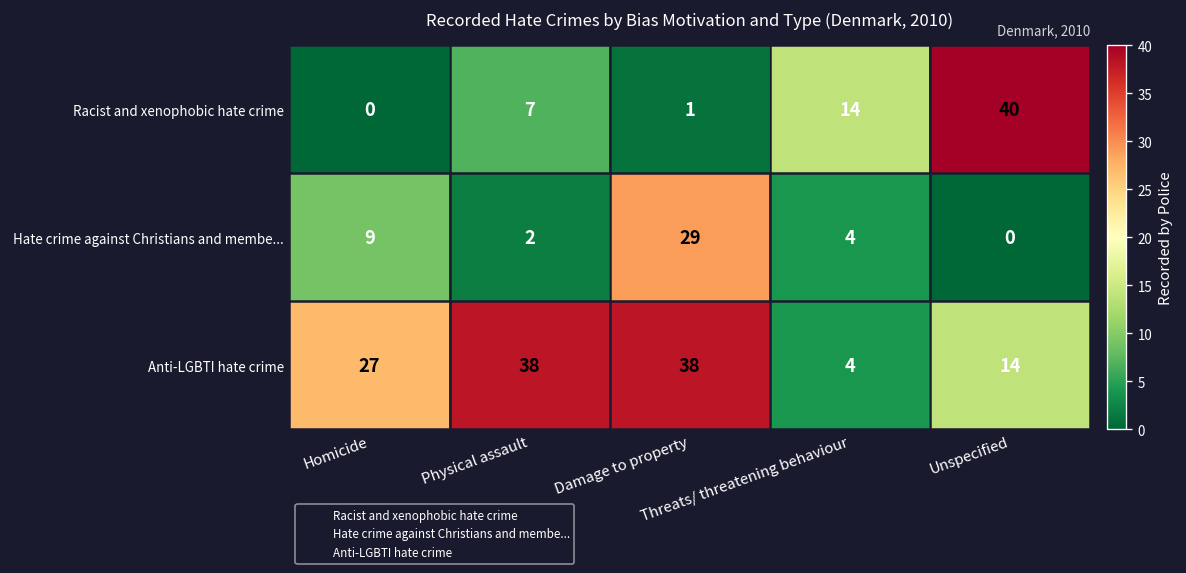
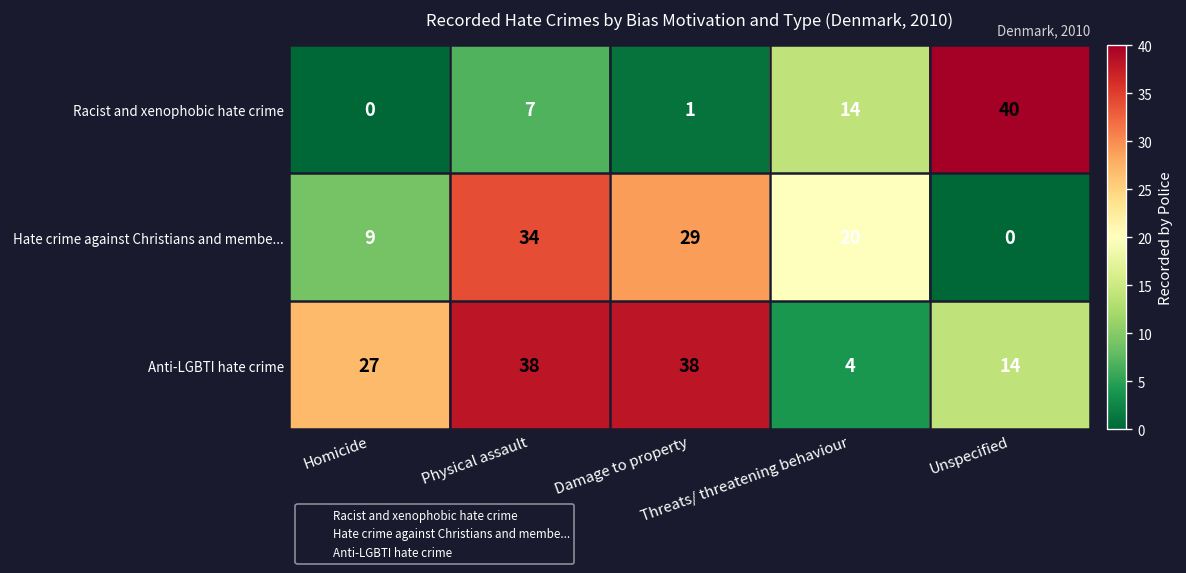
Hate crime against Christians and membe..., Physical assault: 2 -> 34
Hate crime against Christians and membe..., Threats/ threatening behaviour: 4 -> 20
